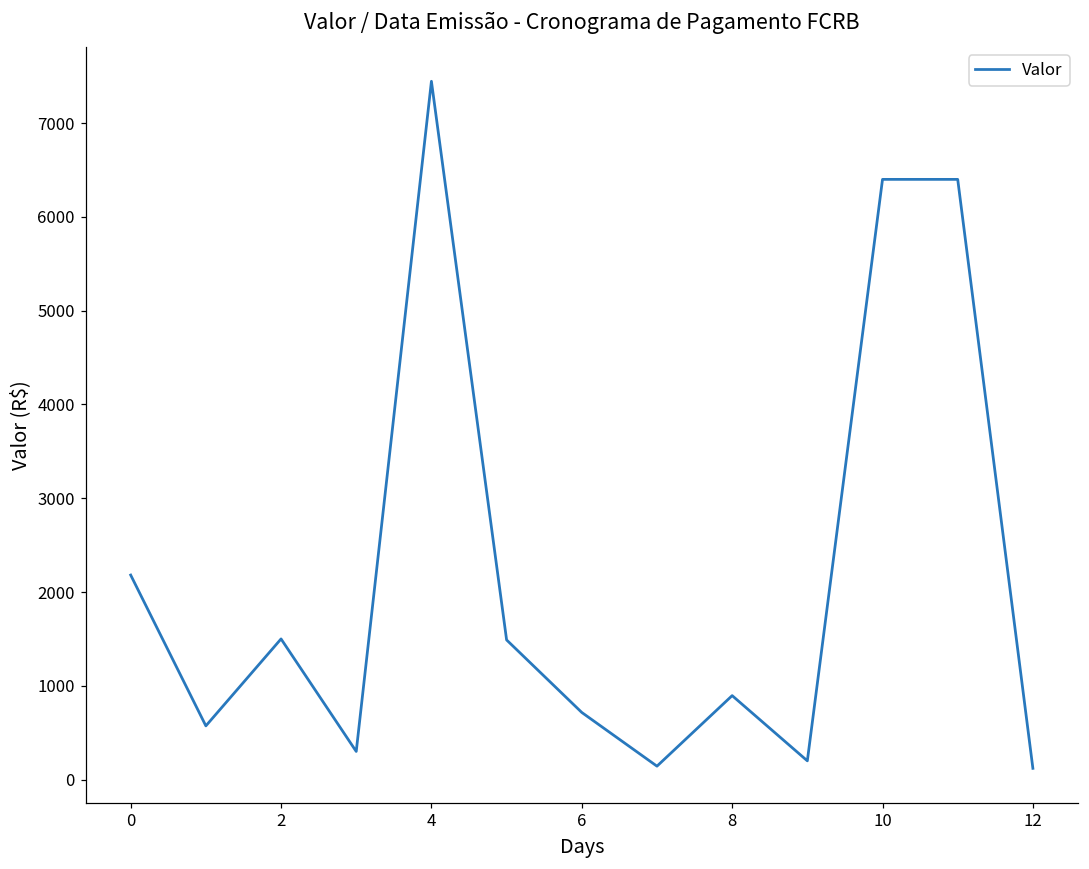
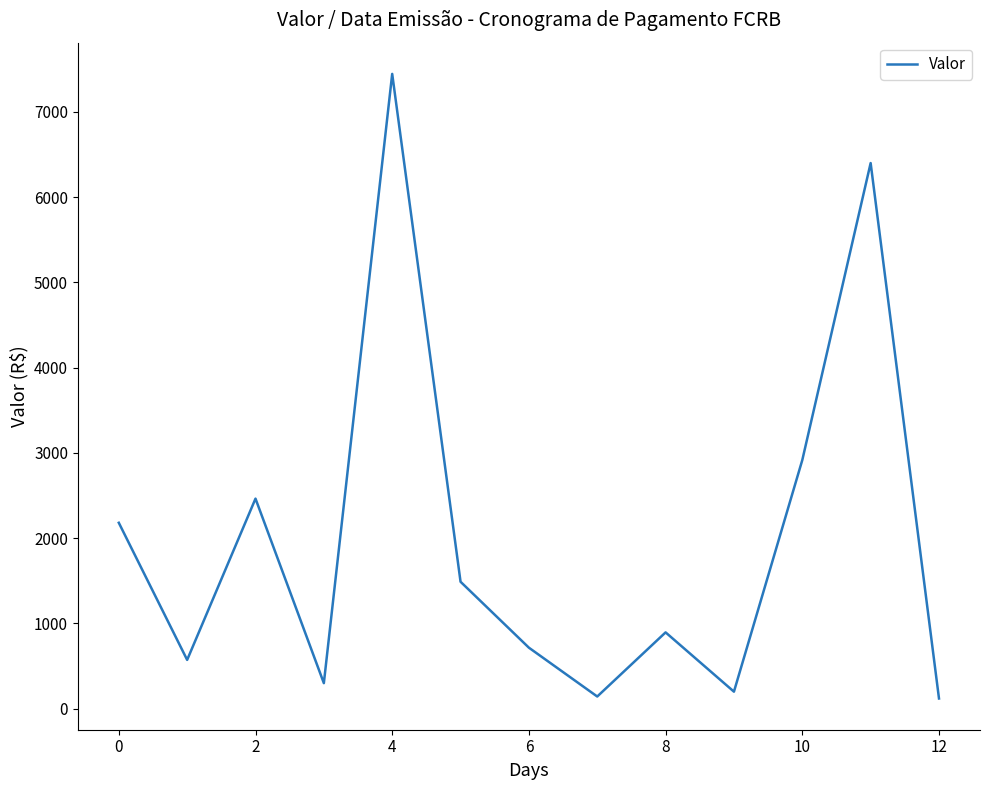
2: 1500 -> 2500
10: 6400 -> 2900
